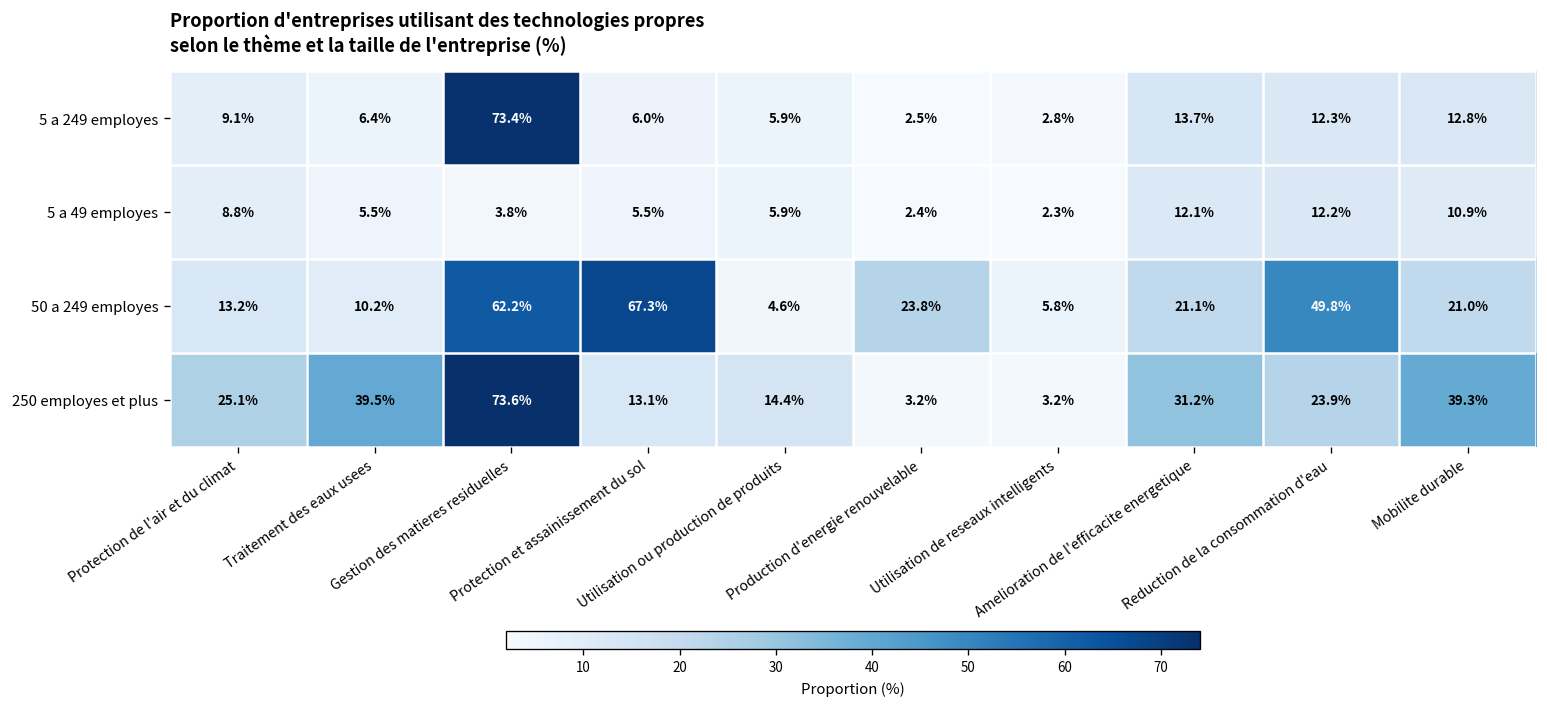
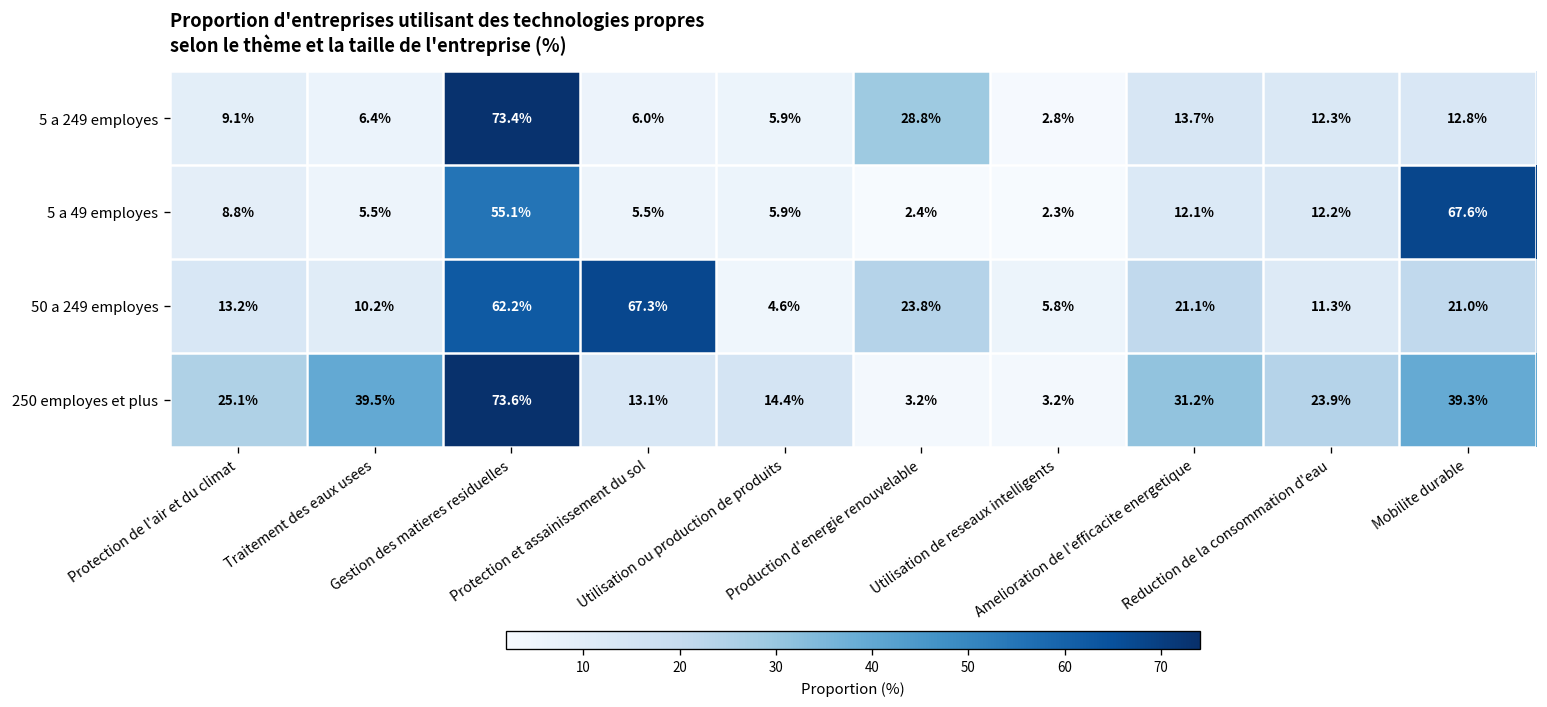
5 a 249 employes, Production d'energie renouvelable: 2.5% -> 28.8%
5 a 49 employes, Gestion des matieres residuelles: 3.8% -> 55.1%
5 a 49 employes, Mobilite durable: 10.9% -> 67.6%
50 a 249 employes, Reduction de la consommation d'eau: 49.8% -> 11.3%
